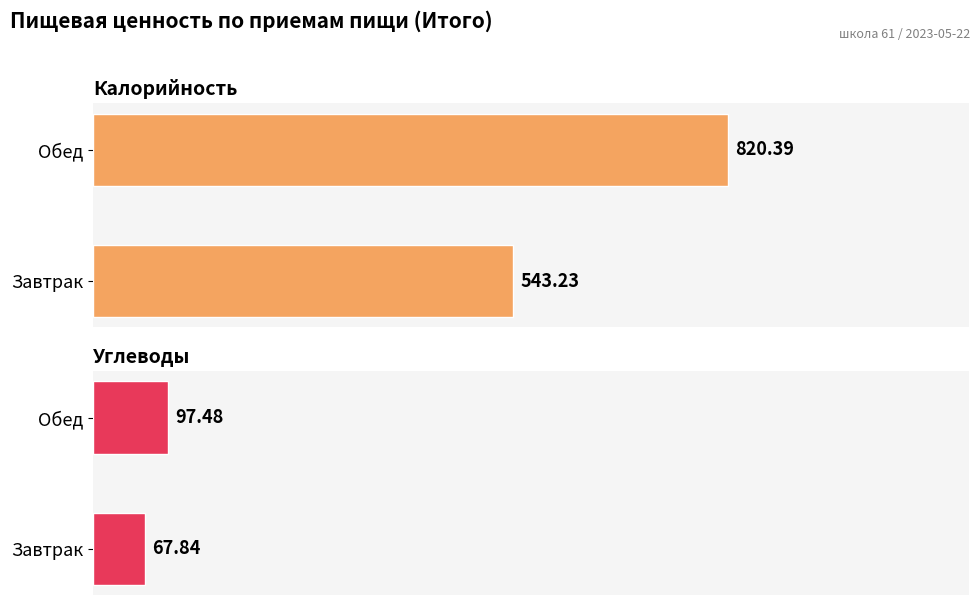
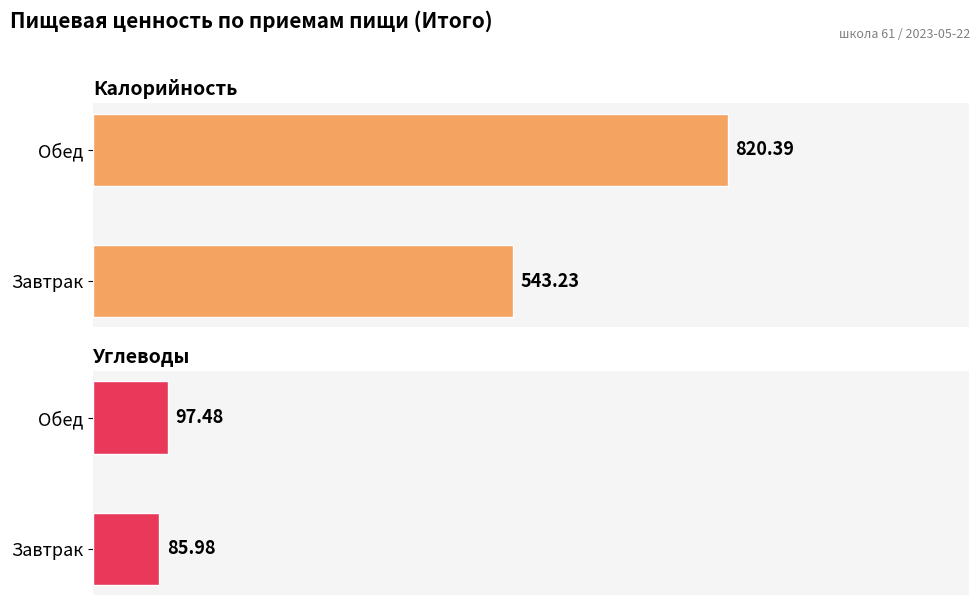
Углеводы, Завтрак: 67.84 -> 85.98
